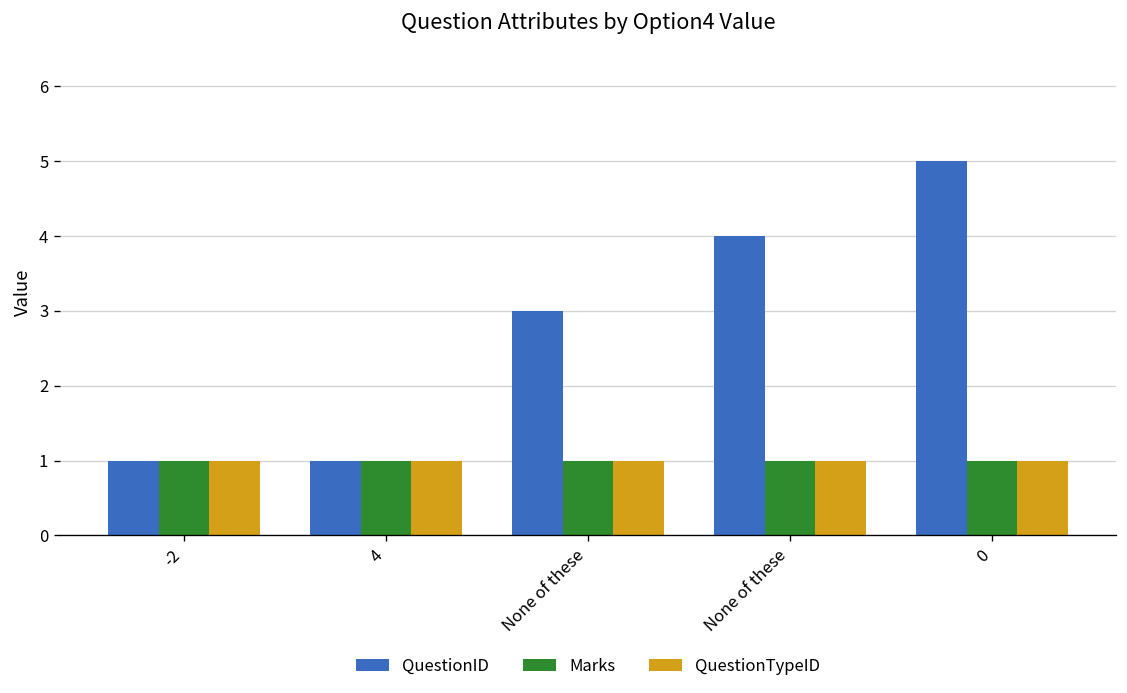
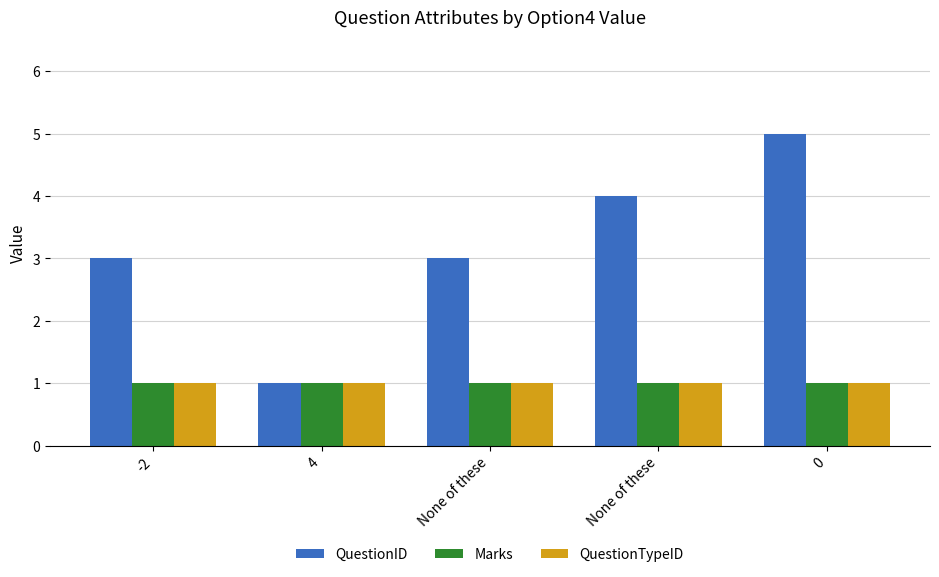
QuestionID, -2: 1 -> 3
